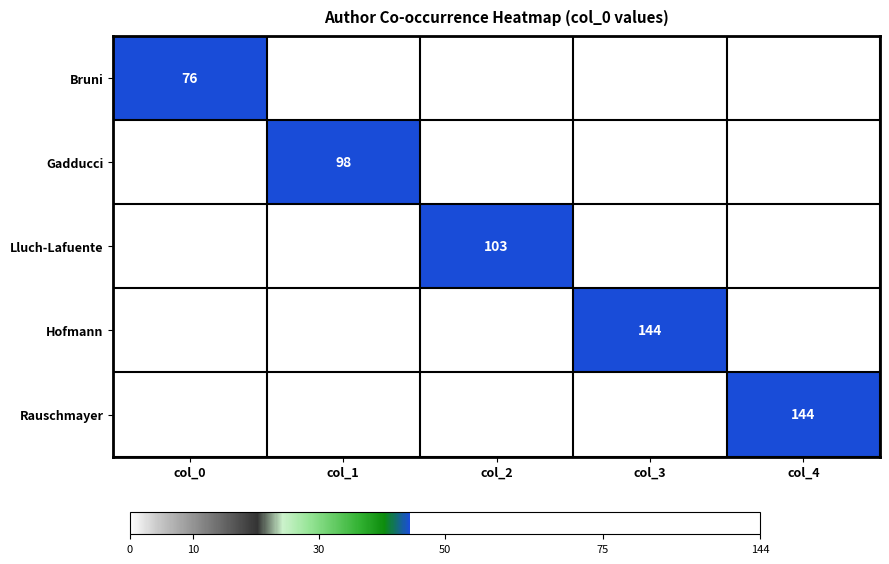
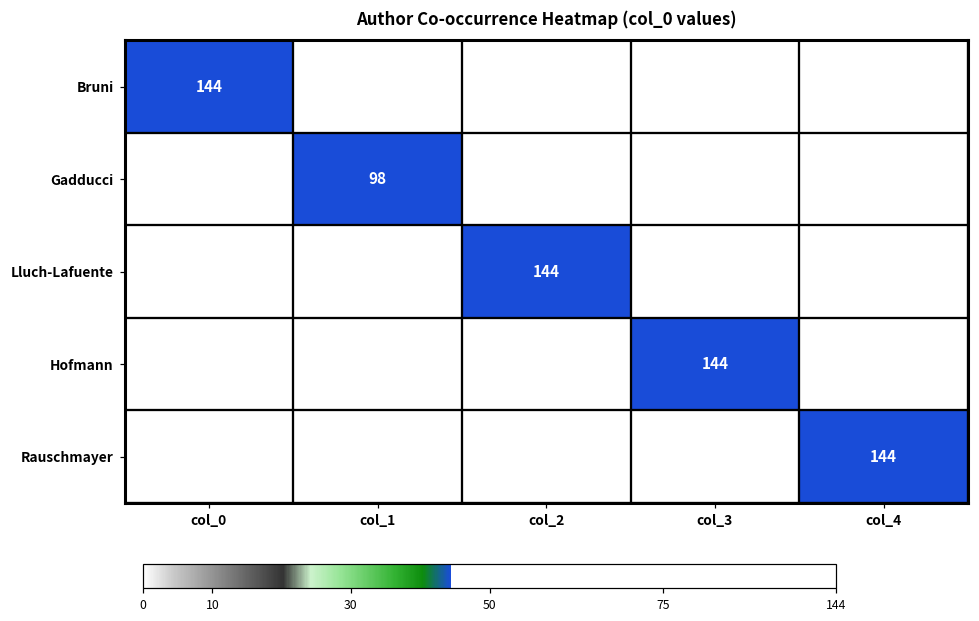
Bruni, col_0: 76 -> 144
Lluch-Lafuente, col_2: 103 -> 144
